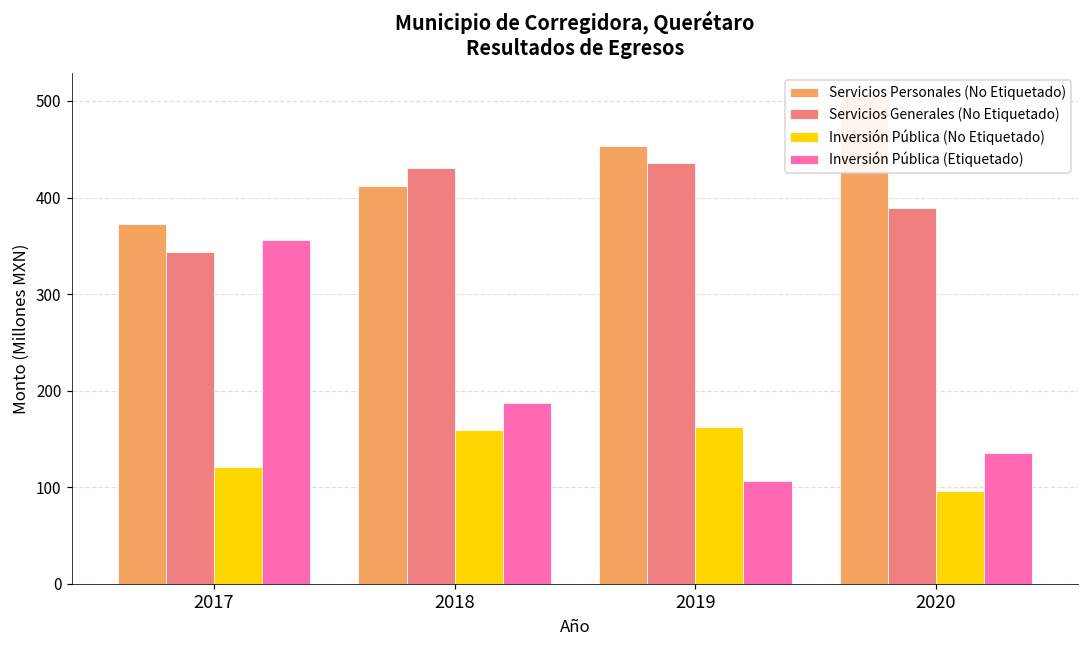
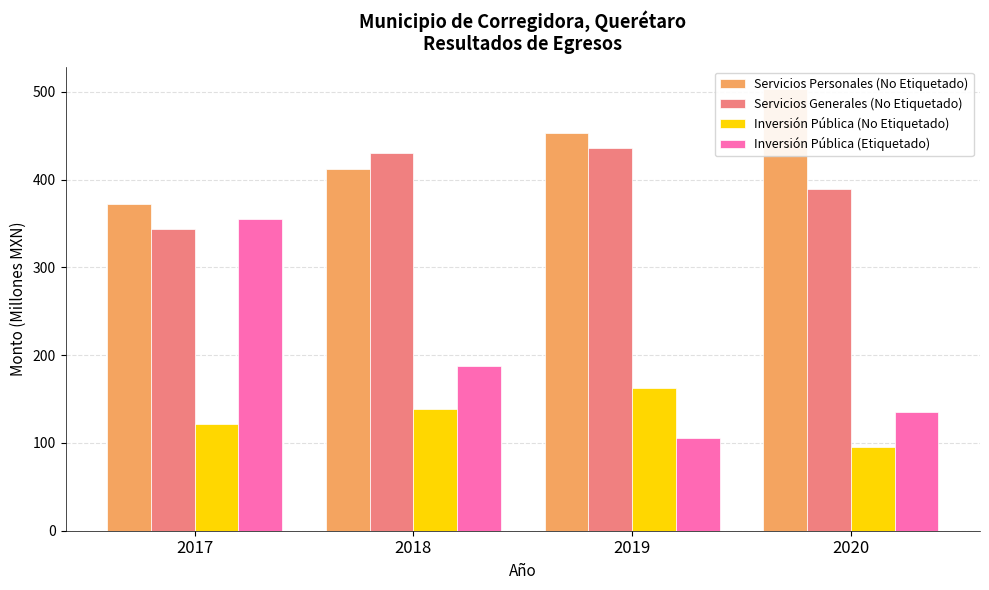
Inversión Pública (No Etiquetado), 2018: 160 -> 140
